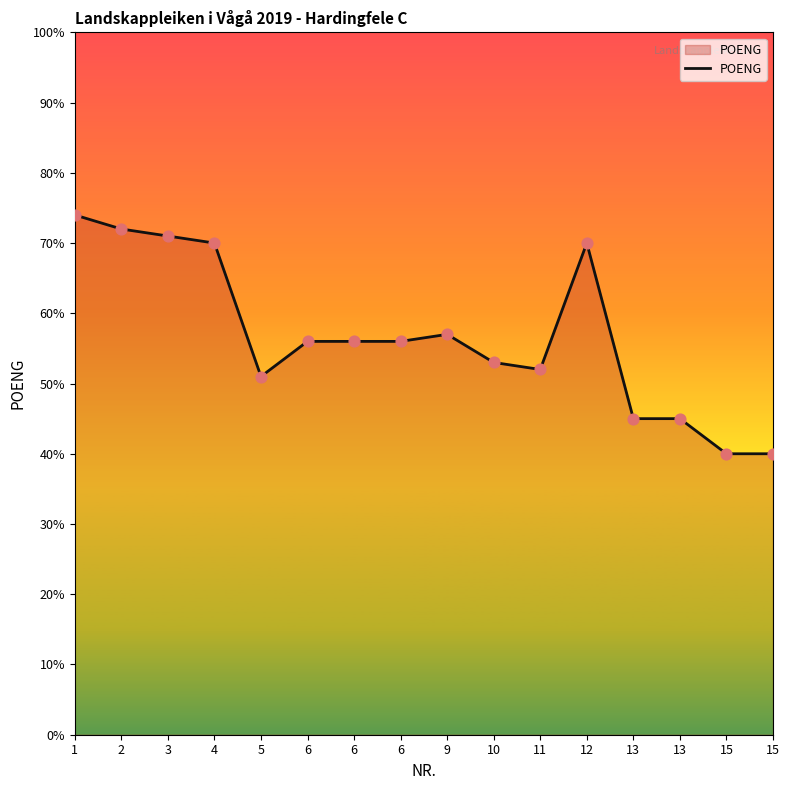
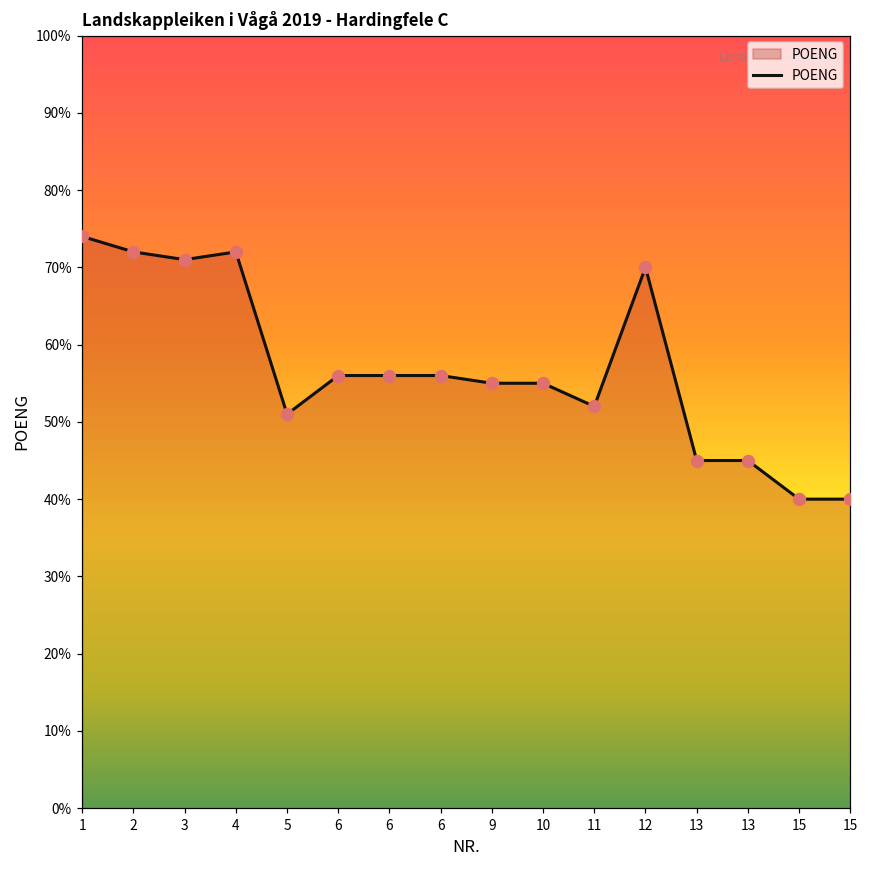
4: 70% -> 72%
9: 57% -> 55%
10: 53% -> 55%
